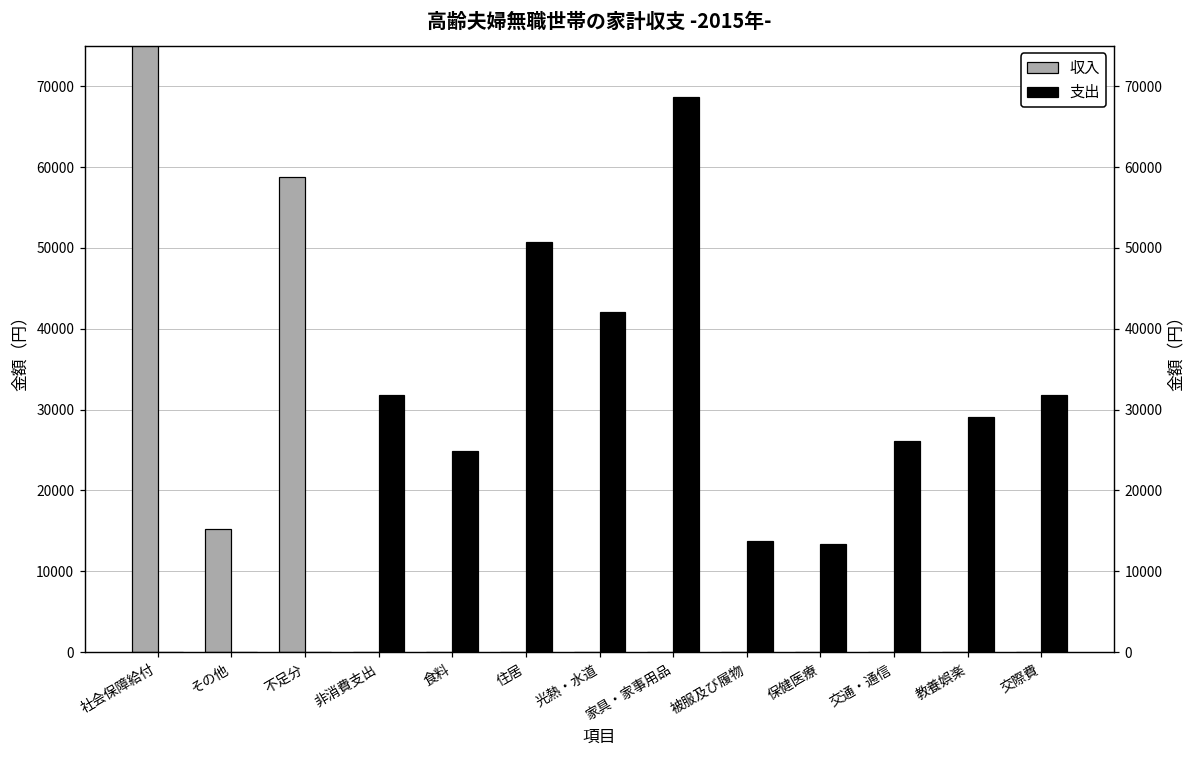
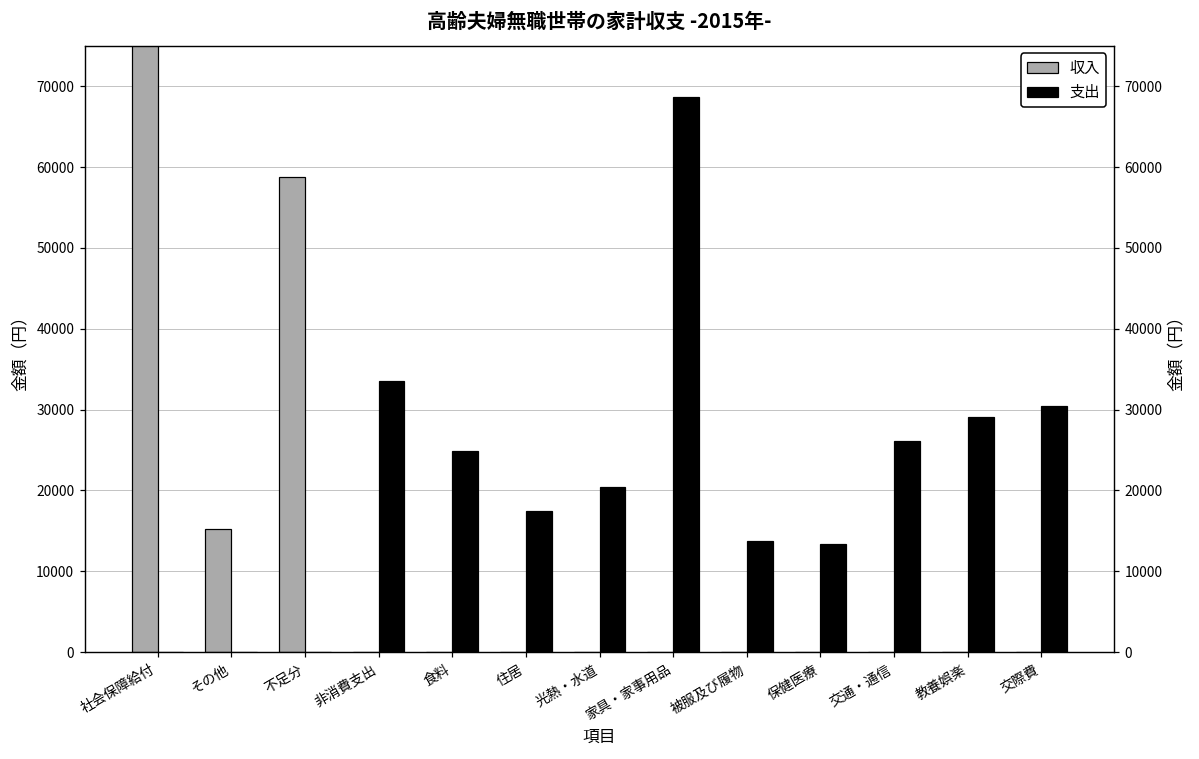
支出, 非消費支出: 32000 -> 34000
支出, 住居: 51000 -> 18000
支出, 光熱・水道: 42000 -> 20000
支出, 交際費: 32000 -> 30000
